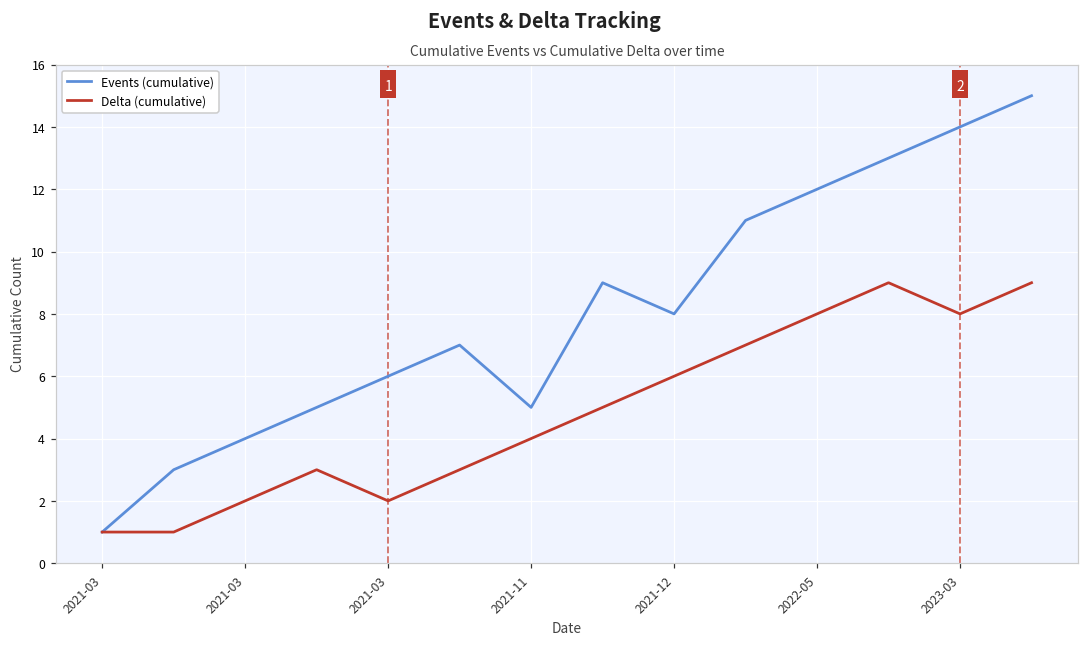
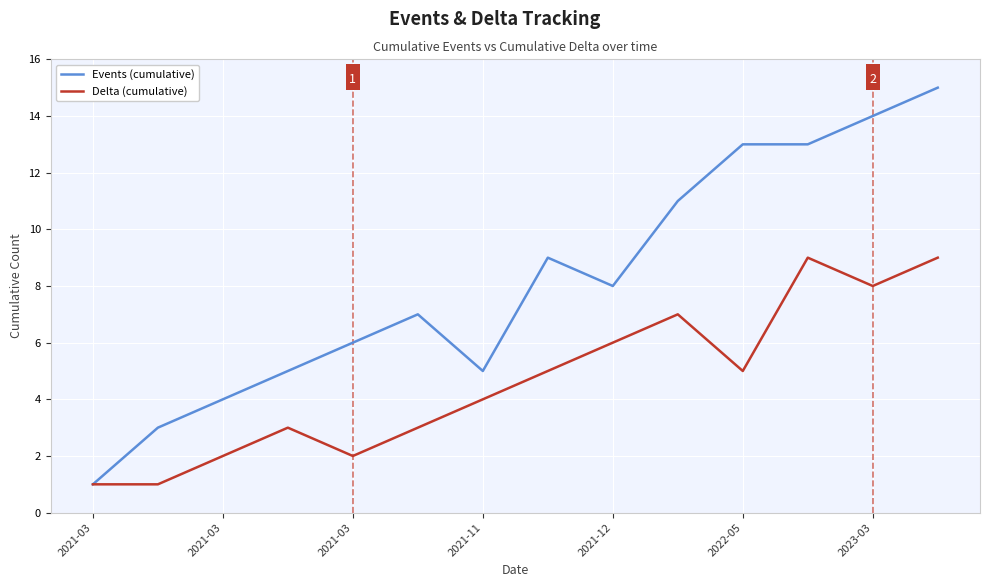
Events (cumulative), 2022-05: 12 -> 13
Delta (cumulative), 2022-05: 8 -> 5
